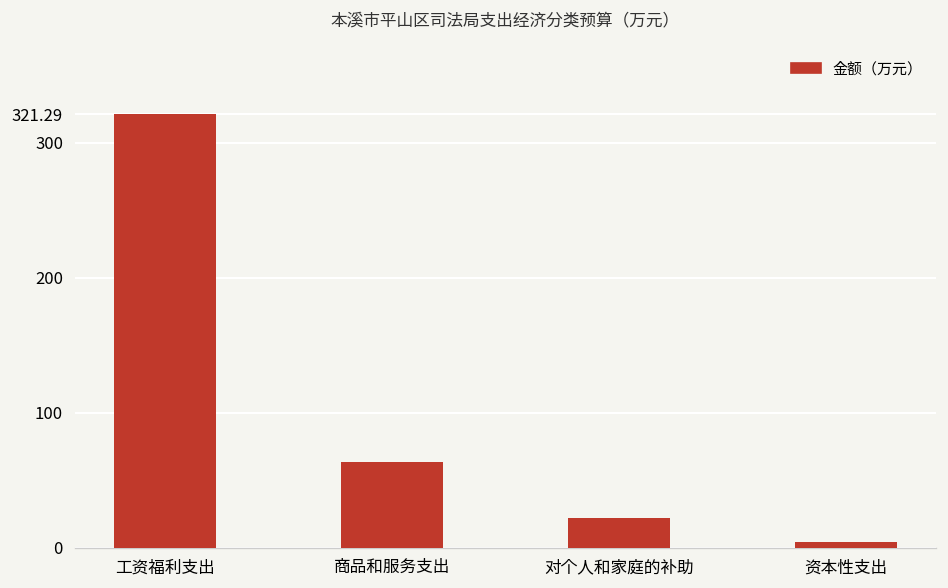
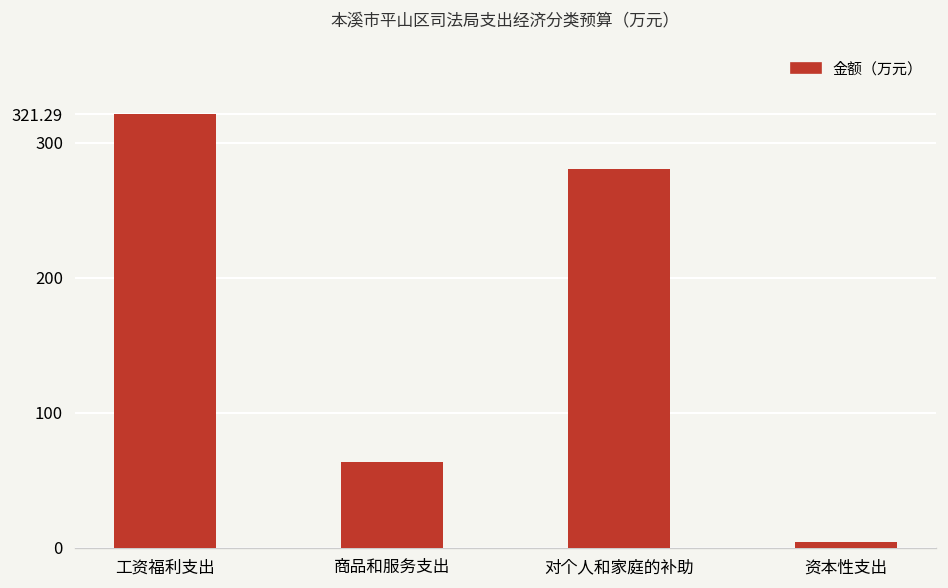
对个人和家庭的补助: 22 -> 280
